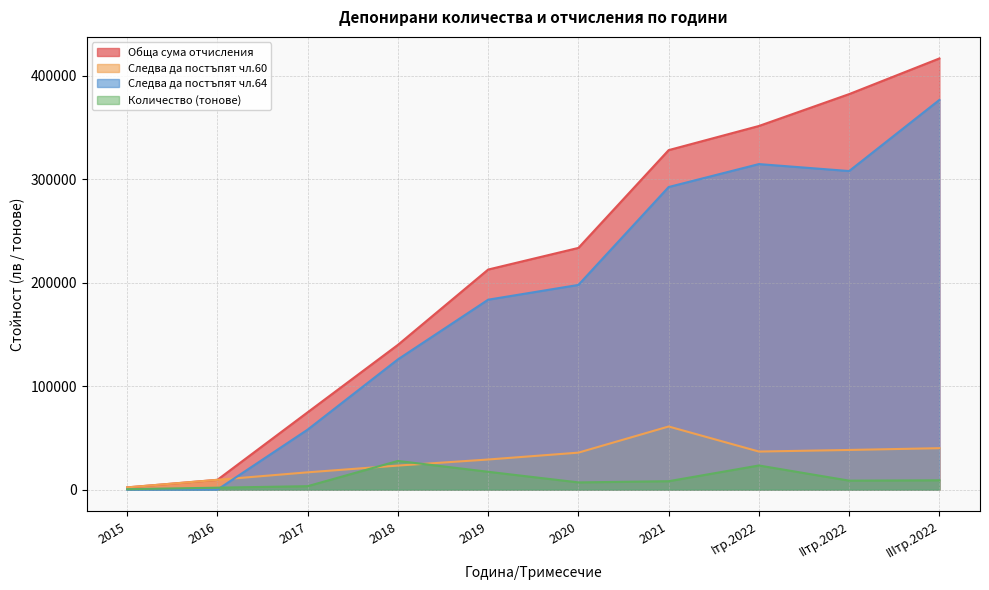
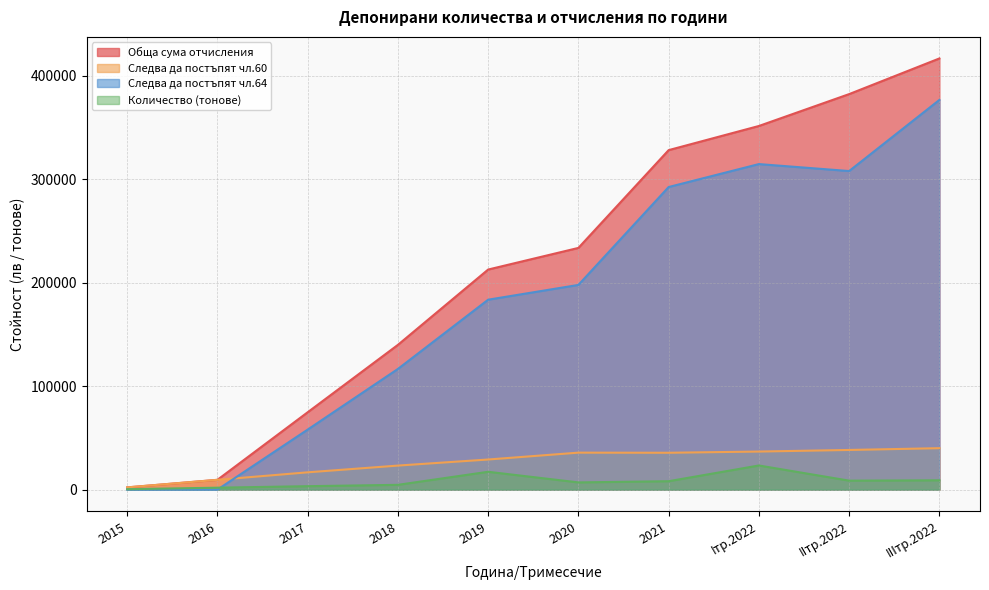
Следва да постъпят чл.64, 2018: 126000 -> 117000
Количество (тонове), 2018: 28000 -> 5000
Следва да постъпят чл.60, 2021: 61000 -> 36000
